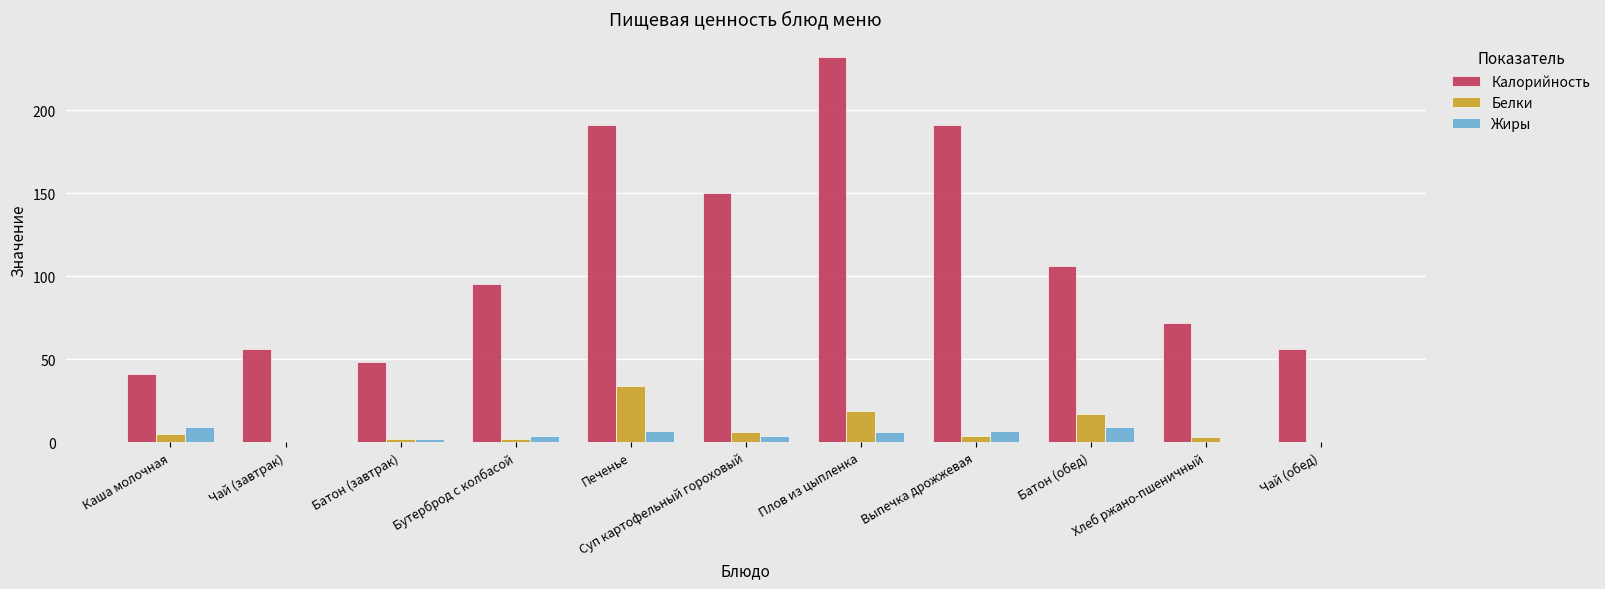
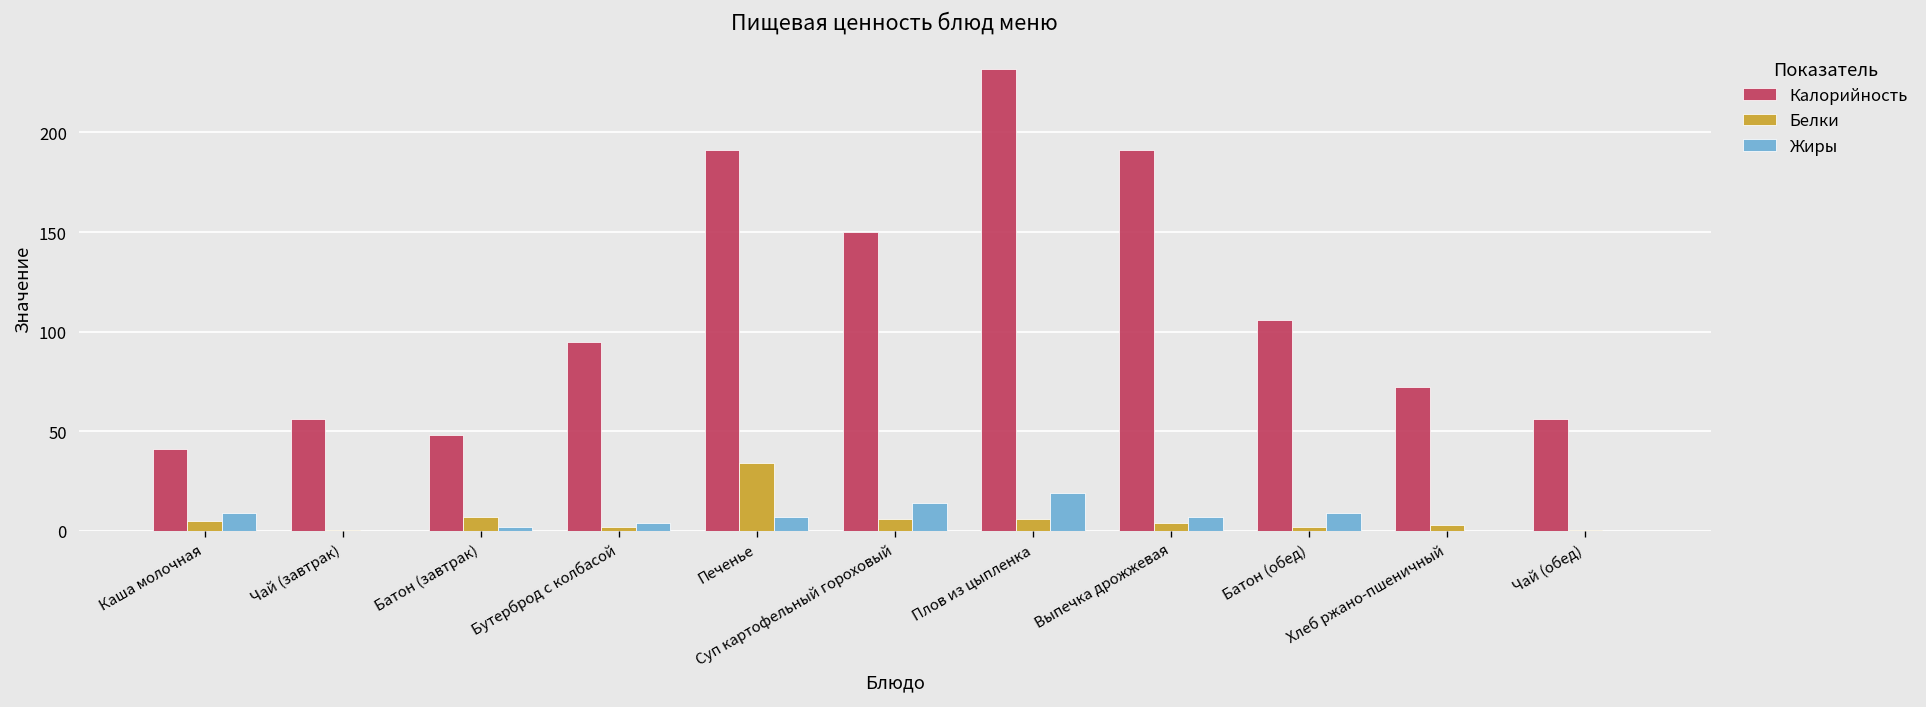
Белки, Батон (завтрак): 2 -> 7
Жиры, Суп картофельный гороховый: 4 -> 14
Белки, Плов из цыпленка: 19 -> 6
Жиры, Плов из цыпленка: 6 -> 19
Белки, Батон (обед): 17 -> 2
